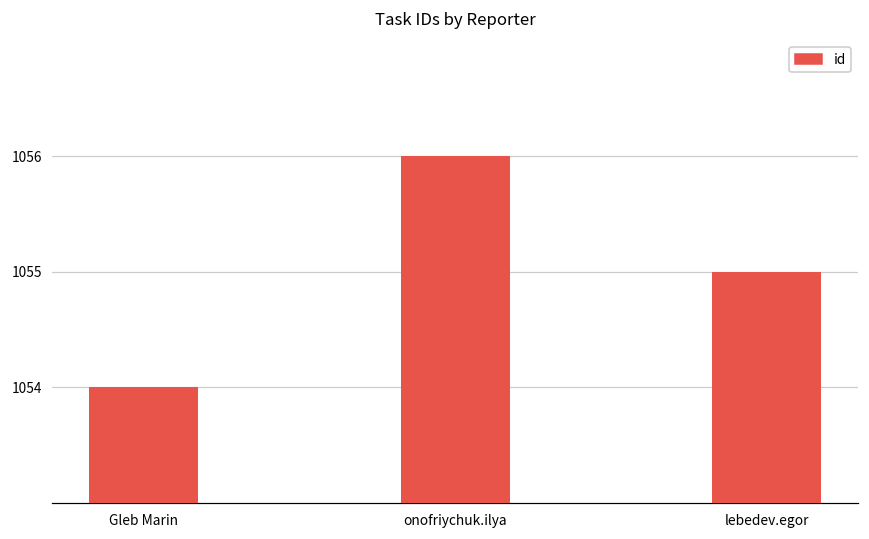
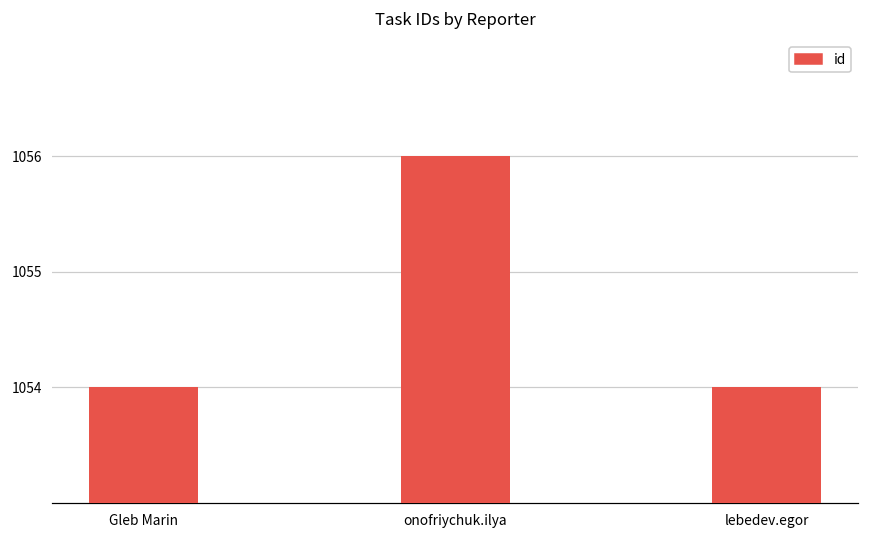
lebedev.egor: 1055 -> 1054
